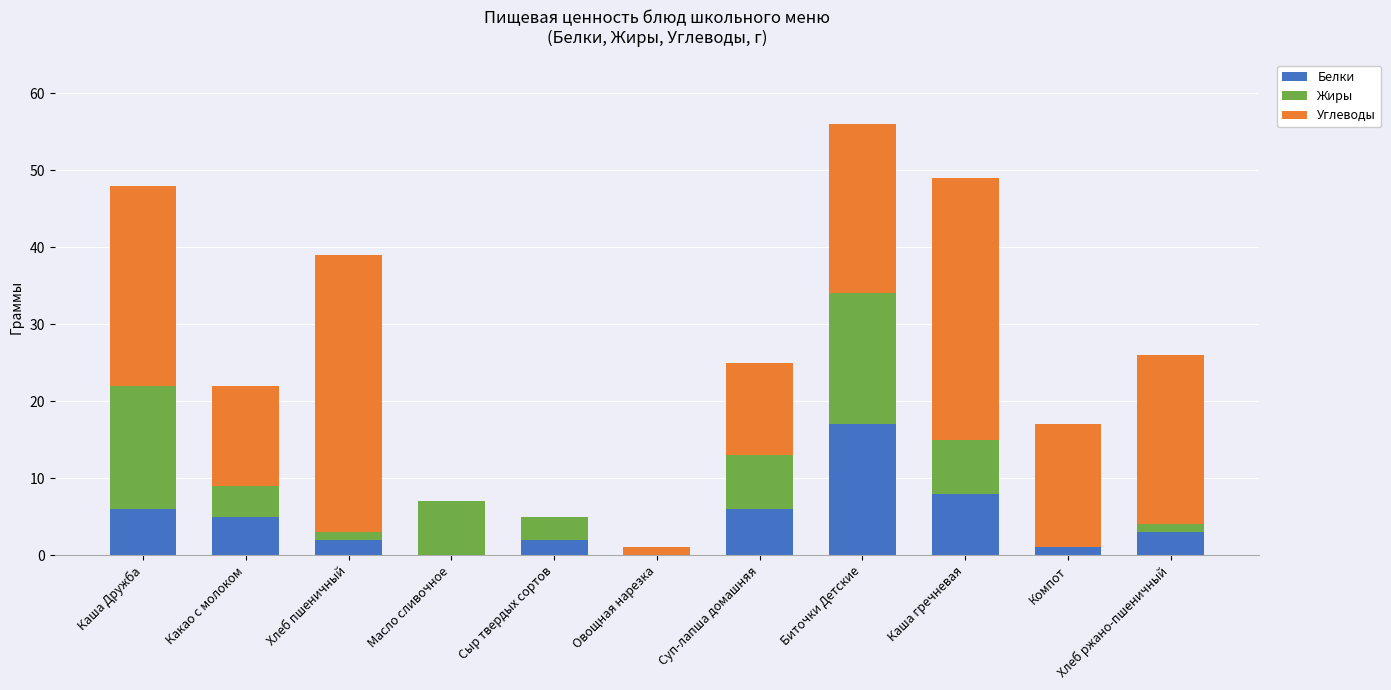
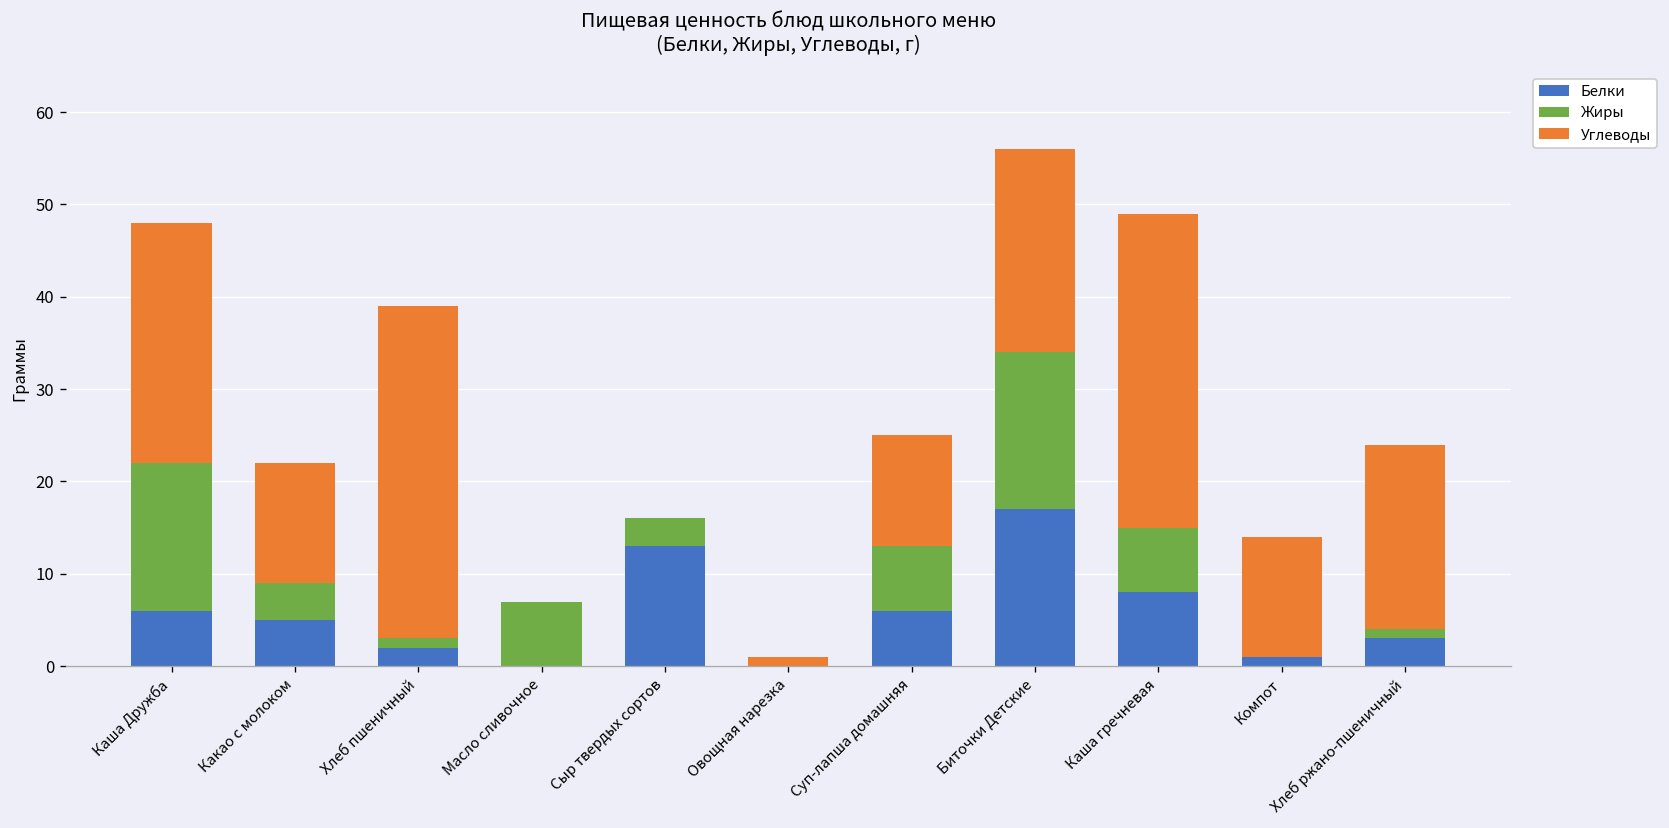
Белки, Сыр твердых сортов: 2 -> 13
Углеводы, Компот: 16 -> 13
Углеводы, Хлеб ржано-пшеничный: 22 -> 20
